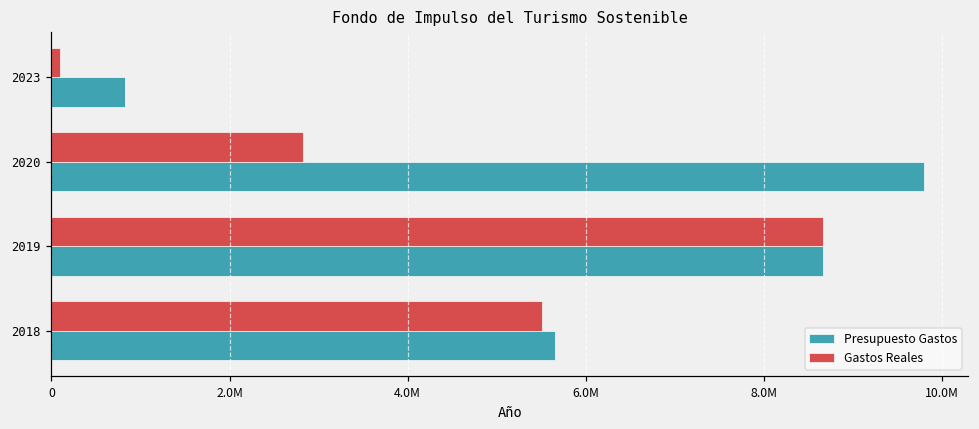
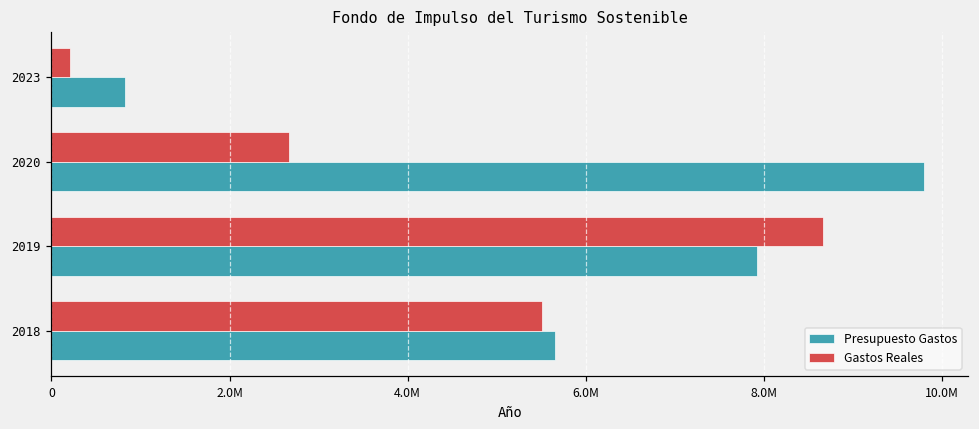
Gastos Reales, 2023: 100000 -> 200000
Gastos Reales, 2020: 2800000 -> 2700000
Presupuesto Gastos, 2019: 8700000 -> 7900000
